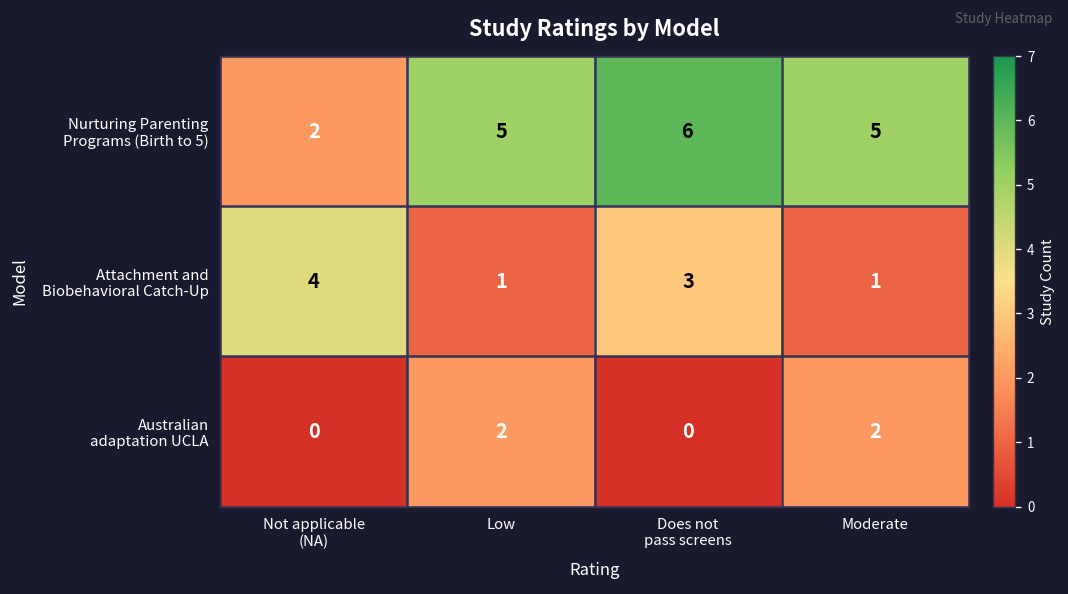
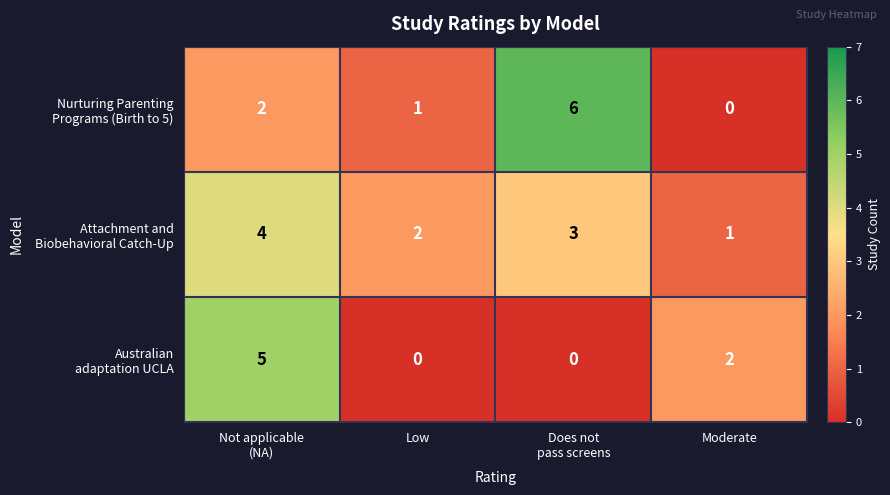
Nurturing Parenting Programs (Birth to 5), Low: 5 -> 1
Nurturing Parenting Programs (Birth to 5), Moderate: 5 -> 0
Attachment and Biobehavioral Catch-Up, Low: 1 -> 2
Australian adaptation UCLA, Not applicable (NA): 0 -> 5
Australian adaptation UCLA, Low: 2 -> 0
